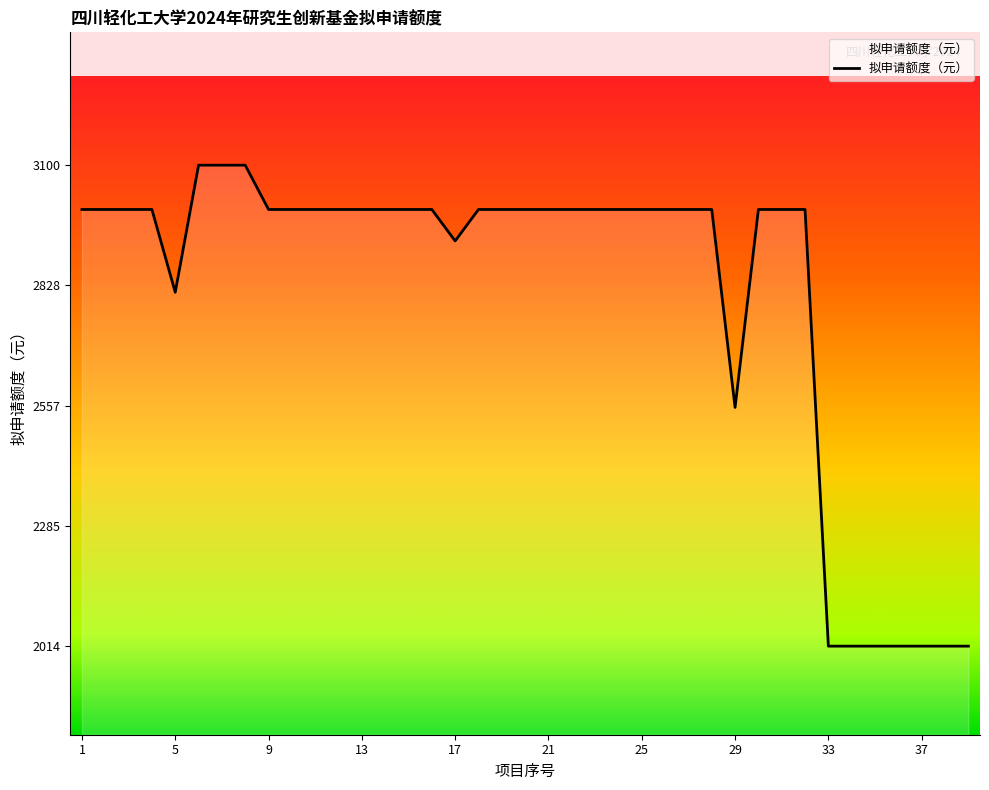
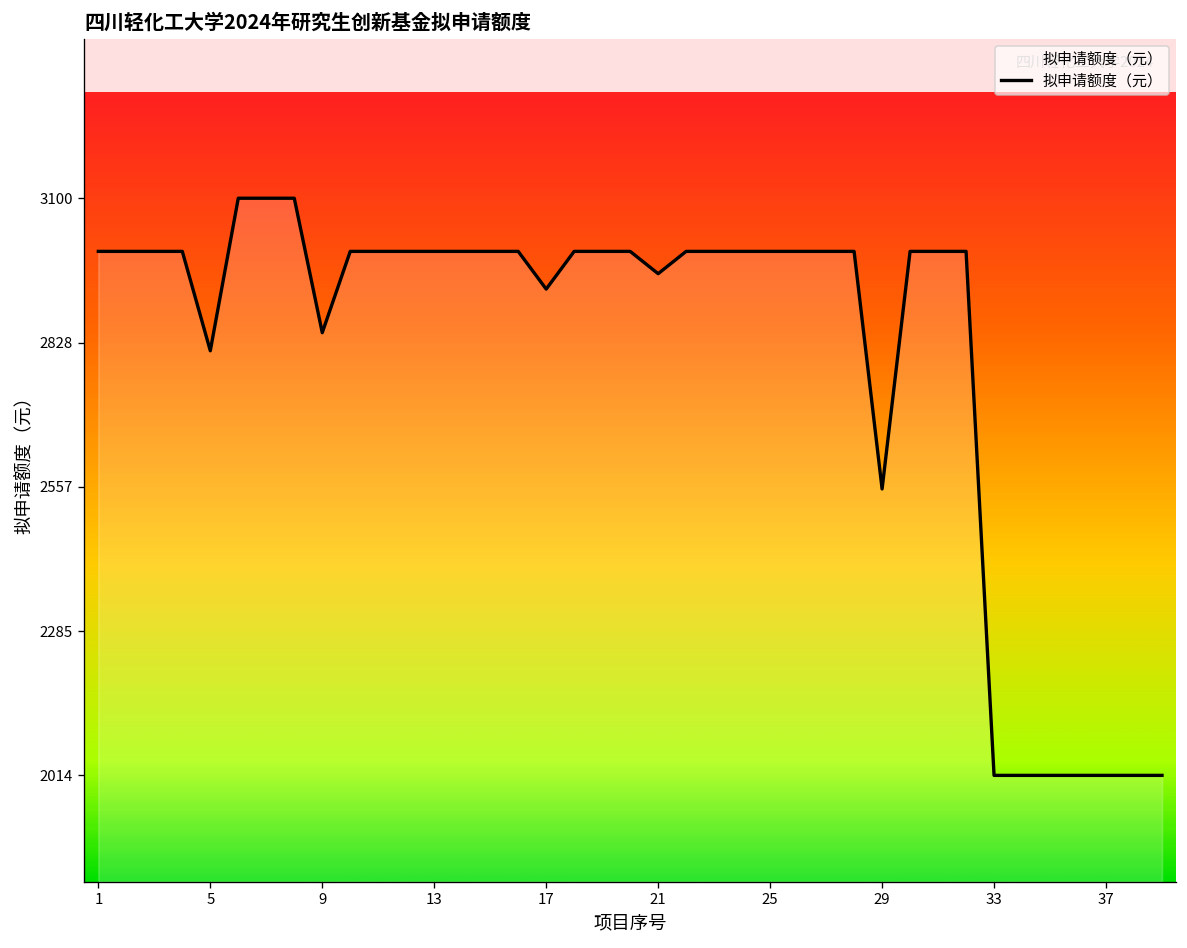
9: 3000 -> 2850
21: 3000 -> 2960
